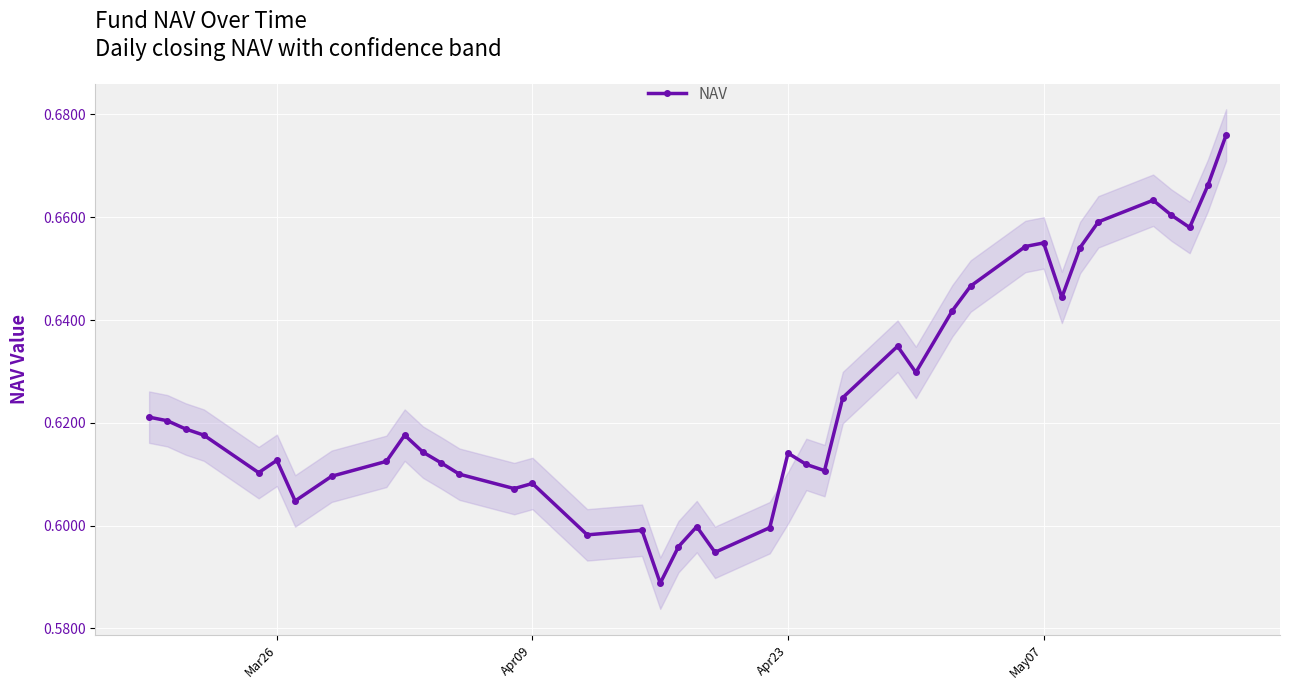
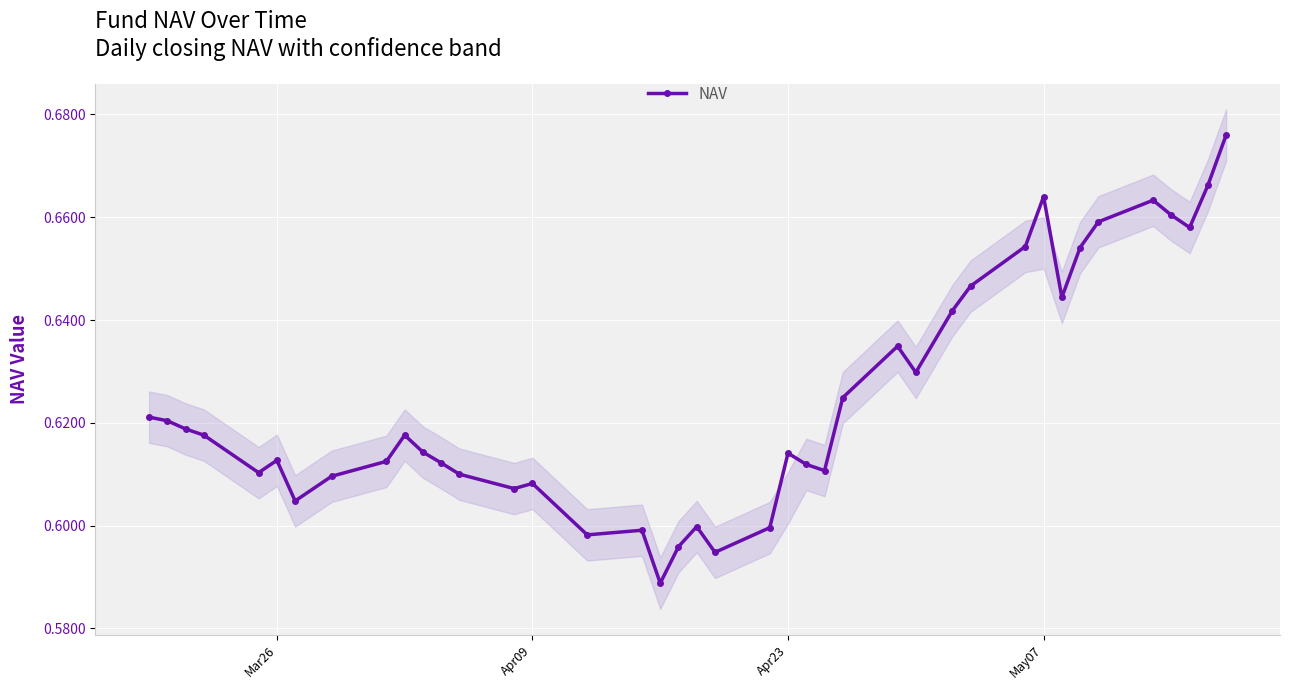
NAV, May07: 0.655 -> 0.664
